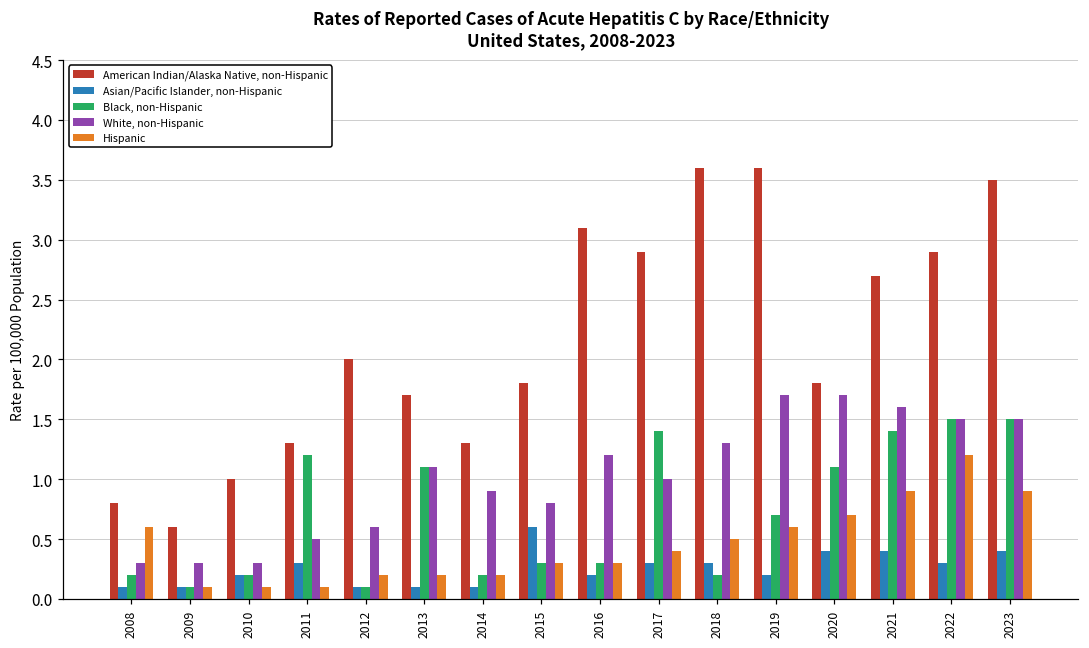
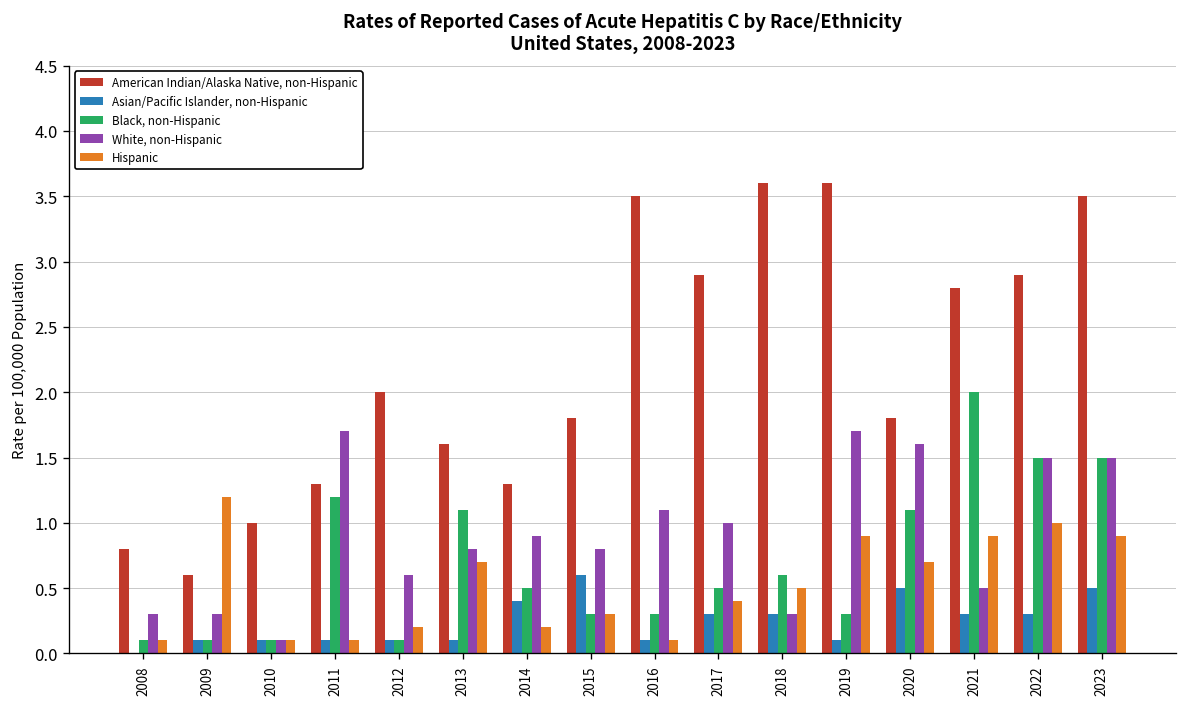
Asian/Pacific Islander, non-Hispanic, 2008: 0.1 -> 0.0
Black, non-Hispanic, 2008: 0.2 -> 0.1
Hispanic, 2008: 0.6 -> 0.1
Hispanic, 2009: 0.1 -> 1.2
Asian/Pacific Islander, non-Hispanic, 2010: 0.2 -> 0.1
Black, non-Hispanic, 2010: 0.2 -> 0.1
White, non-Hispanic, 2010: 0.3 -> 0.1
Asian/Pacific Islander, non-Hispanic, 2011: 0.3 -> 0.1
White, non-Hispanic, 2011: 0.5 -> 1.7
American Indian/Alaska Native, non-Hispanic, 2013: 1.7 -> 1.6
White, non-Hispanic, 2013: 1.1 -> 0.8
Hispanic, 2013: 0.2 -> 0.7
Asian/Pacific Islander, non-Hispanic, 2014: 0.1 -> 0.4
Black, non-Hispanic, 2014: 0.2 -> 0.5
American Indian/Alaska Native, non-Hispanic, 2016: 3.1 -> 3.5
Asian/Pacific Islander, non-Hispanic, 2016: 0.2 -> 0.1
White, non-Hispanic, 2016: 1.2 -> 1.1
Hispanic, 2016: 0.3 -> 0.1
Black, non-Hispanic, 2017: 1.4 -> 0.5
Black, non-Hispanic, 2018: 0.2 -> 0.6
White, non-Hispanic, 2018: 1.3 -> 0.3
Asian/Pacific Islander, non-Hispanic, 2019: 0.2 -> 0.1
Black, non-Hispanic, 2019: 0.7 -> 0.3
Hispanic, 2019: 0.6 -> 0.9
Asian/Pacific Islander, non-Hispanic, 2020: 0.4 -> 0.5
White, non-Hispanic, 2020: 1.7 -> 1.6
American Indian/Alaska Native, non-Hispanic, 2021: 2.7 -> 2.8
Asian/Pacific Islander, non-Hispanic, 2021: 0.4 -> 0.3
Black, non-Hispanic, 2021: 1.4 -> 2.0
White, non-Hispanic, 2021: 1.6 -> 0.5
Hispanic, 2022: 1.2 -> 1.0
Asian/Pacific Islander, non-Hispanic, 2023: 0.4 -> 0.5
